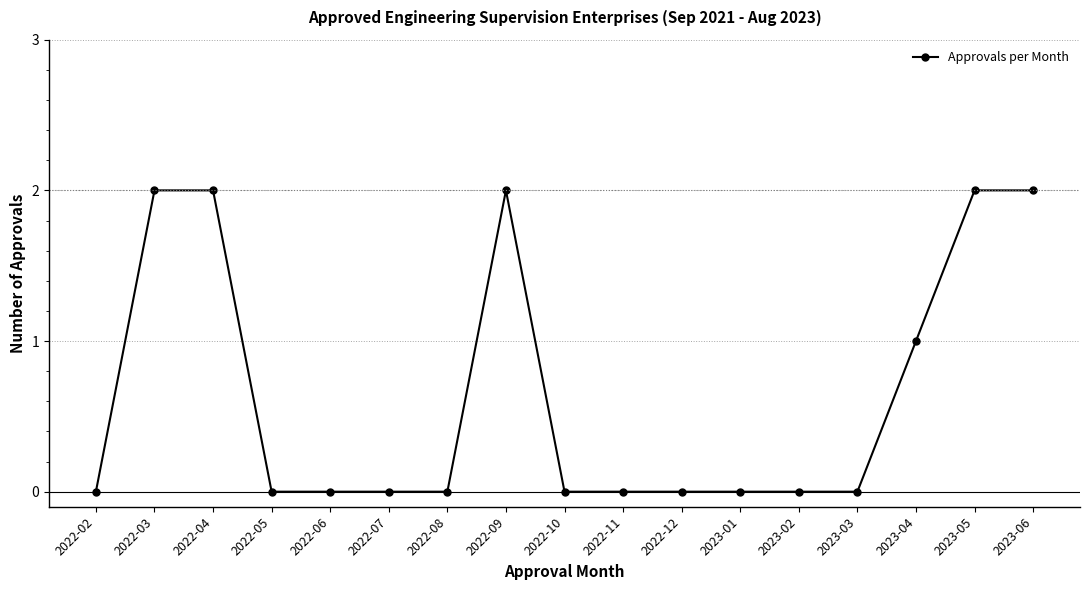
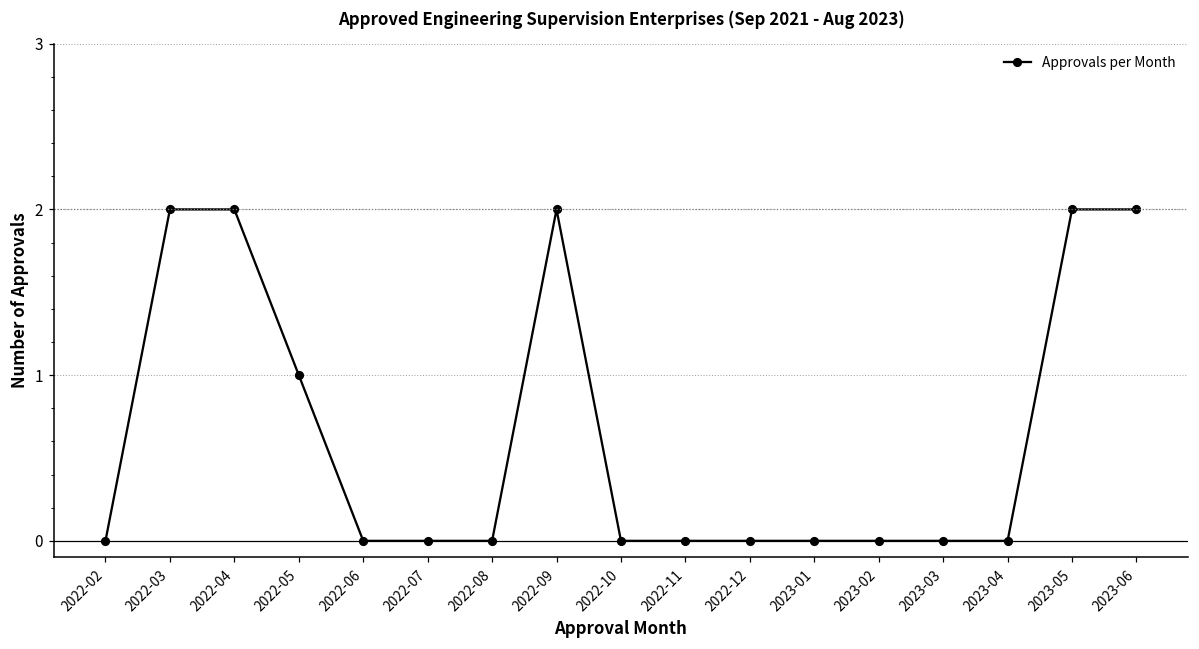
2022-05: 0 -> 1
2023-04: 1 -> 0
